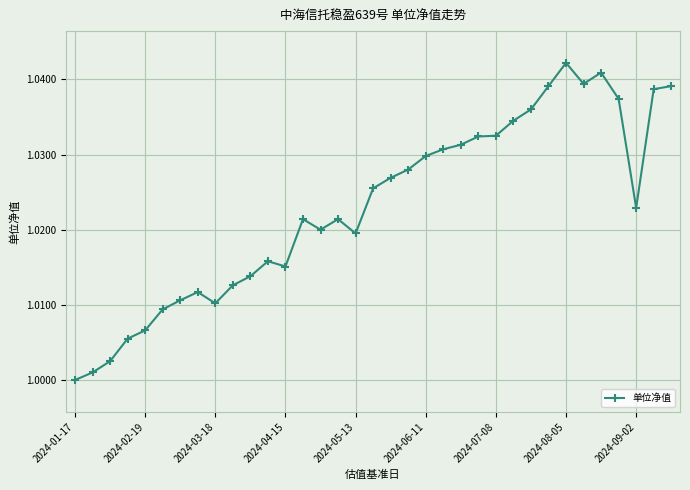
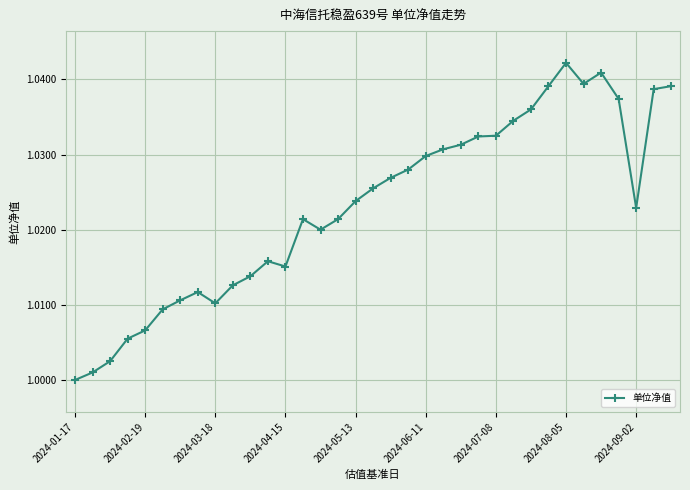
2024-05-13: 1.020 -> 1.024
